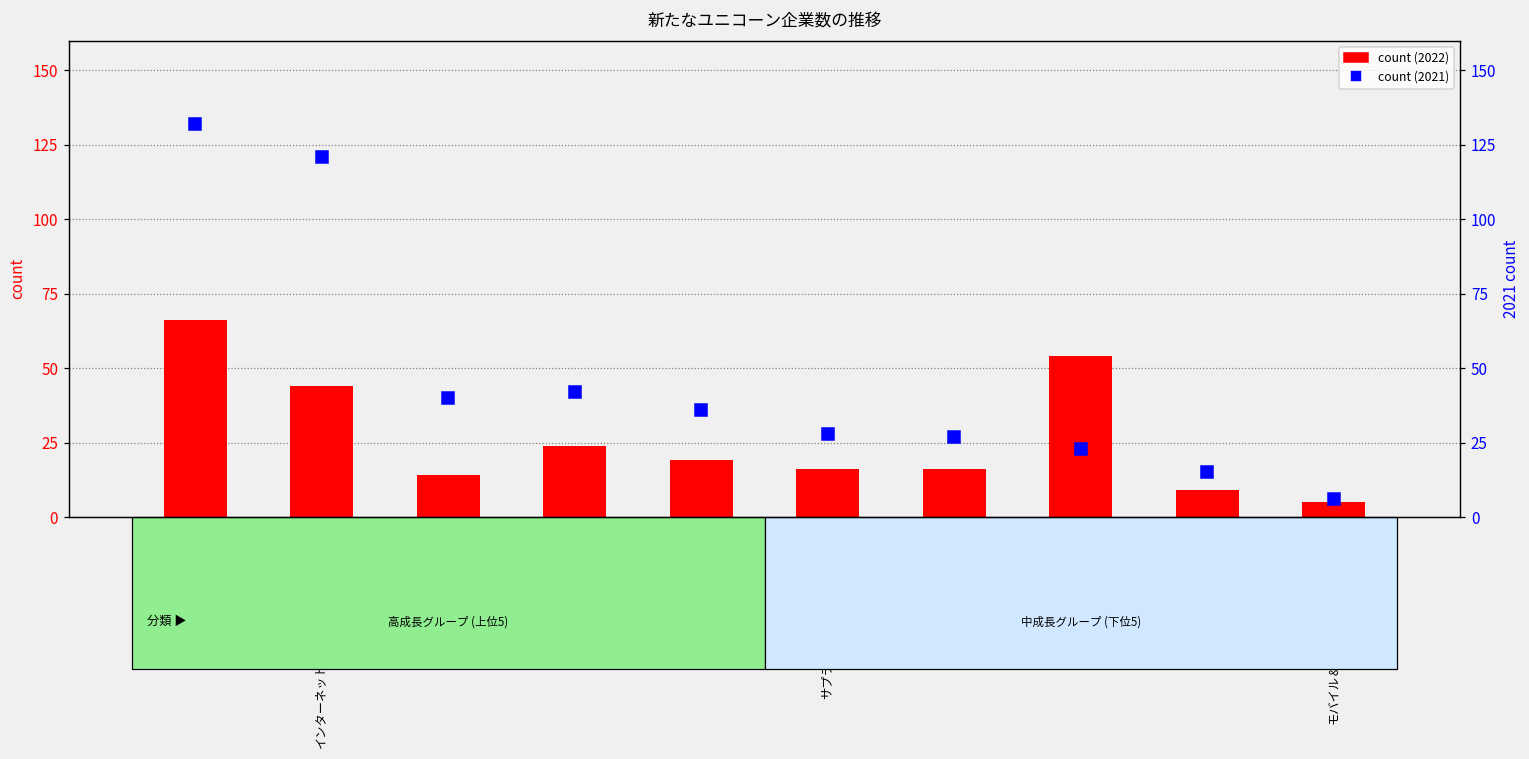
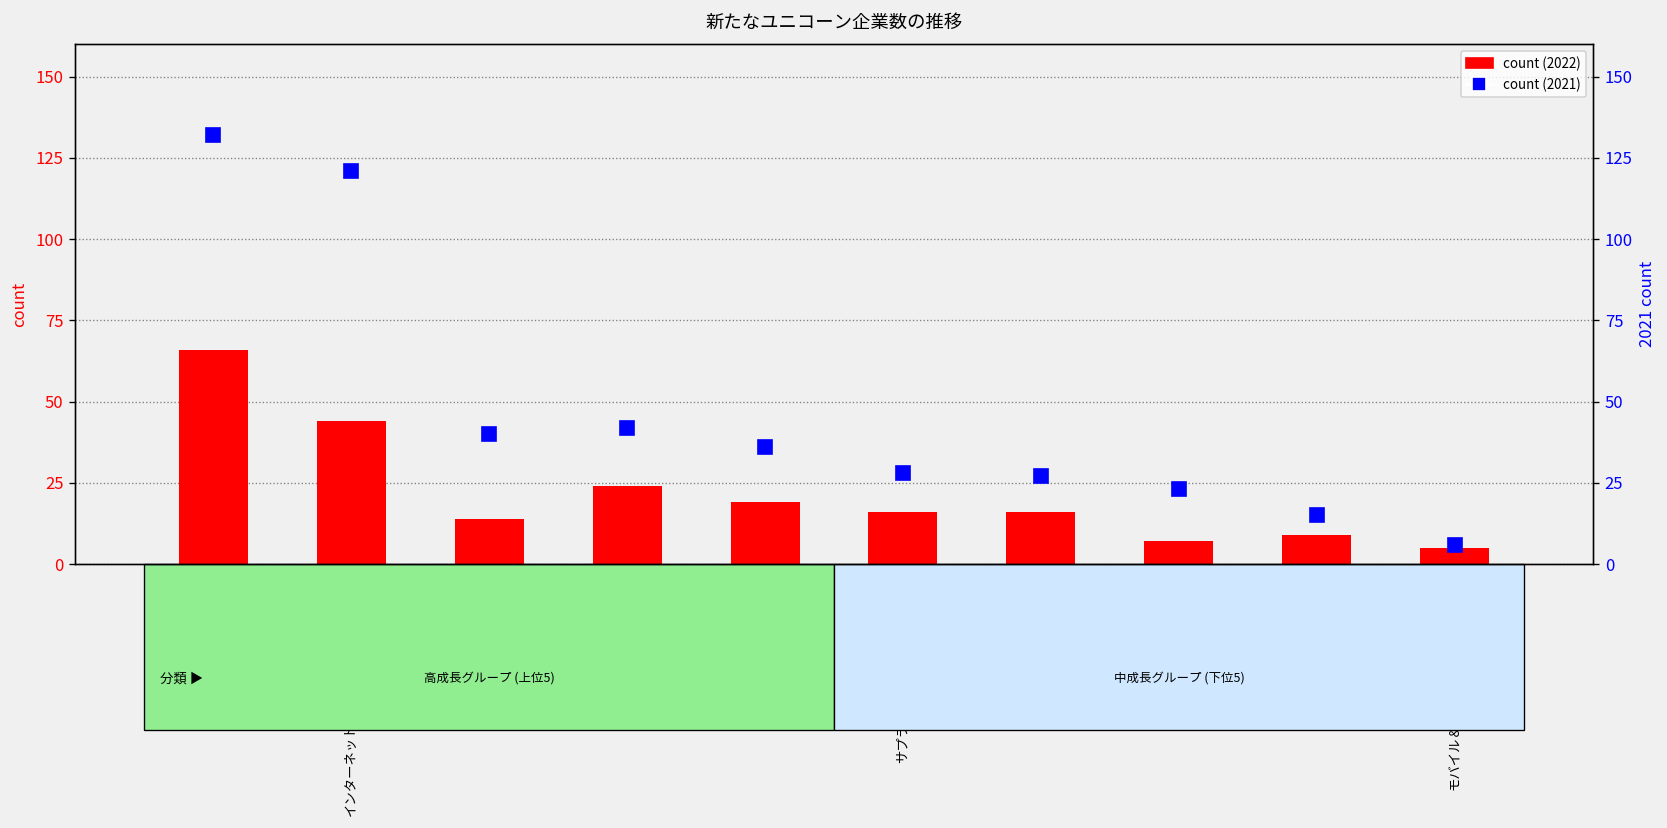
count (2022), データ管理と分析: 54 -> 7
